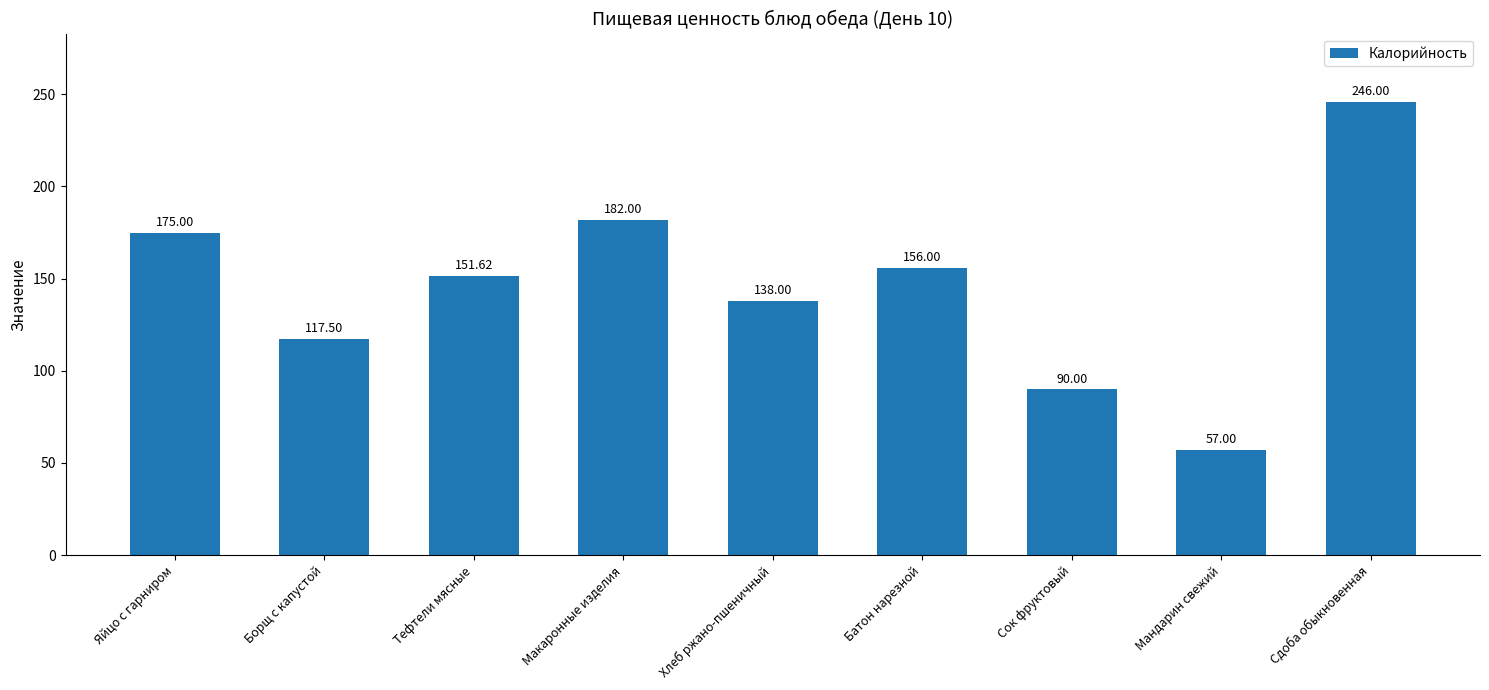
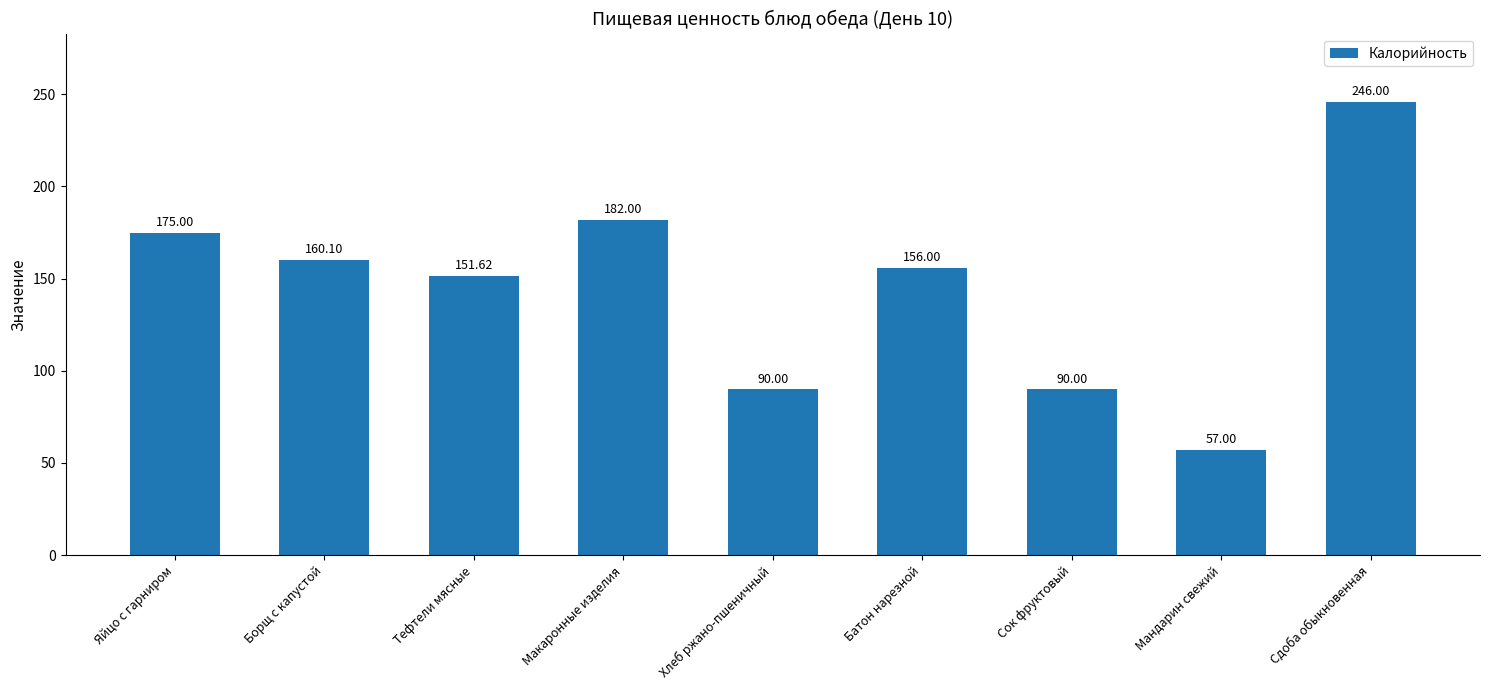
Борщ с капустой: 117.50 -> 160.10
Хлеб ржано-пшеничный: 138.00 -> 90.00
